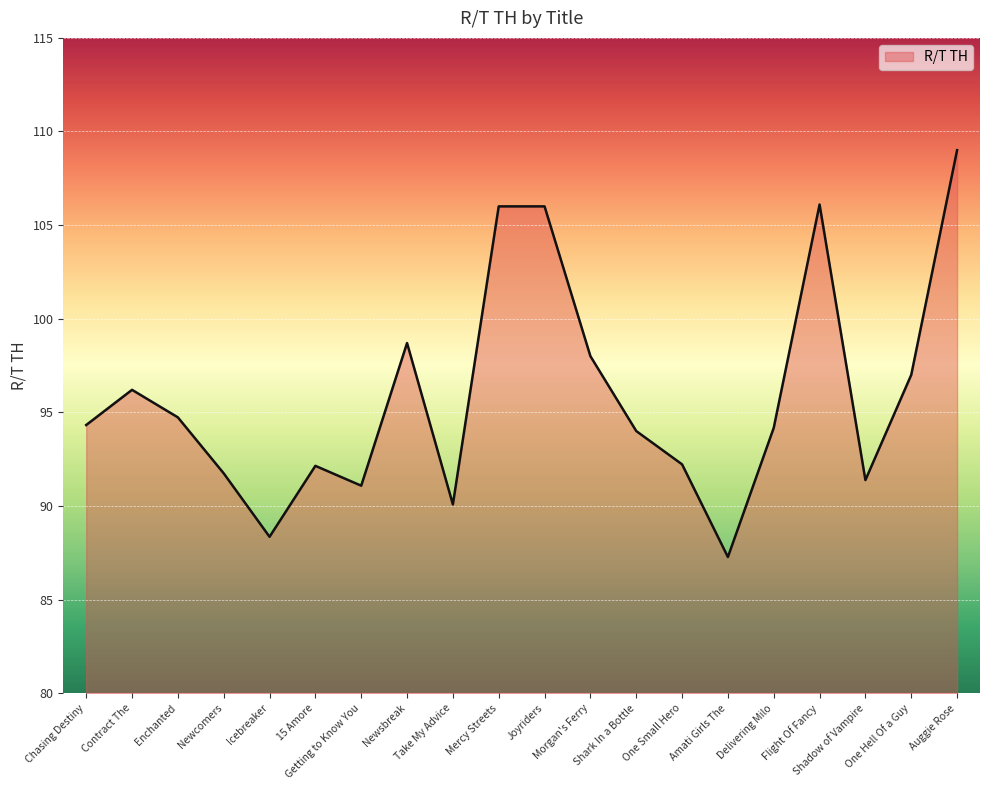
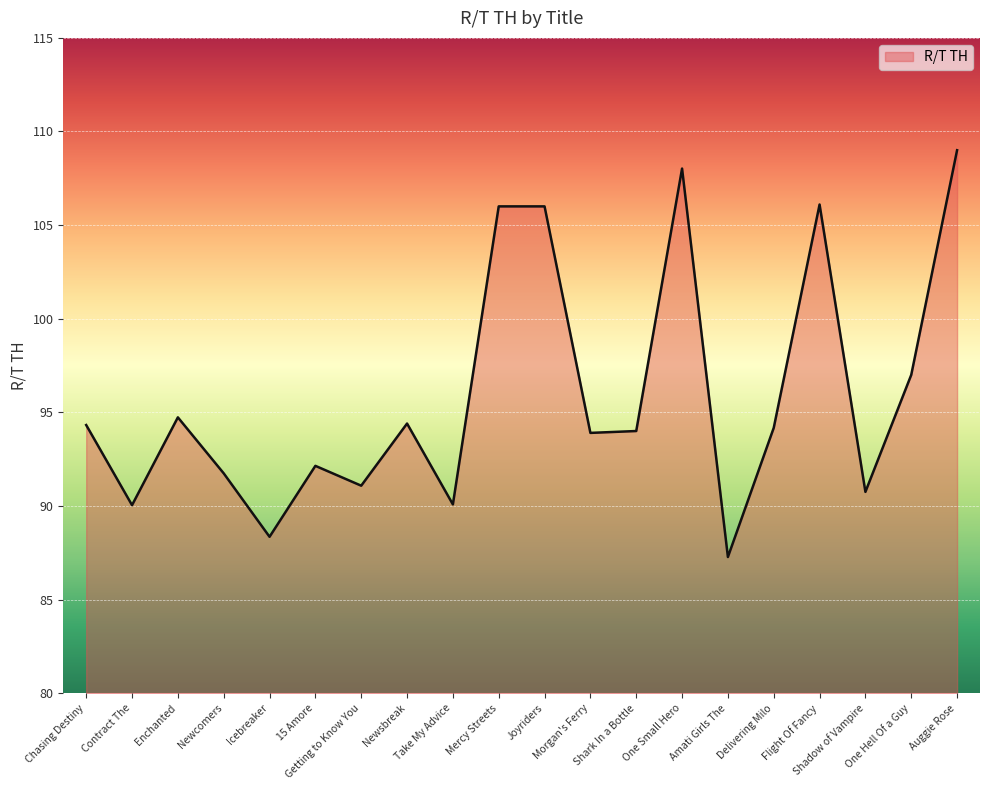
Contract The: 96.2 -> 90.0
Newsbreak: 98.7 -> 94.4
Morgan's Ferry: 98.0 -> 93.9
One Small Hero: 92.2 -> 108.0
Shadow of Vampire: 91.4 -> 90.8
